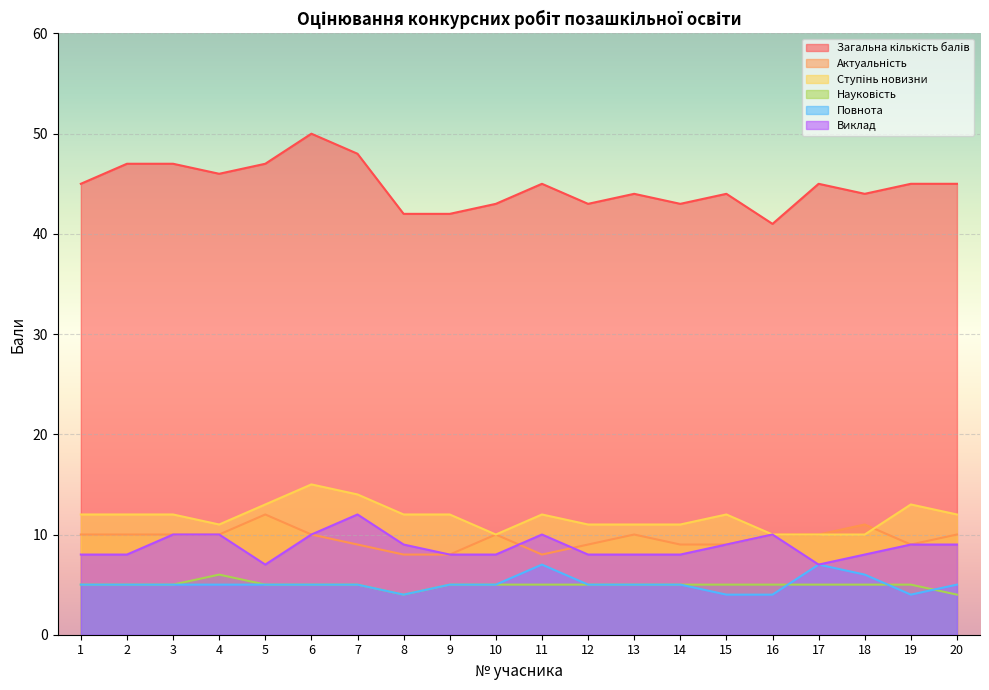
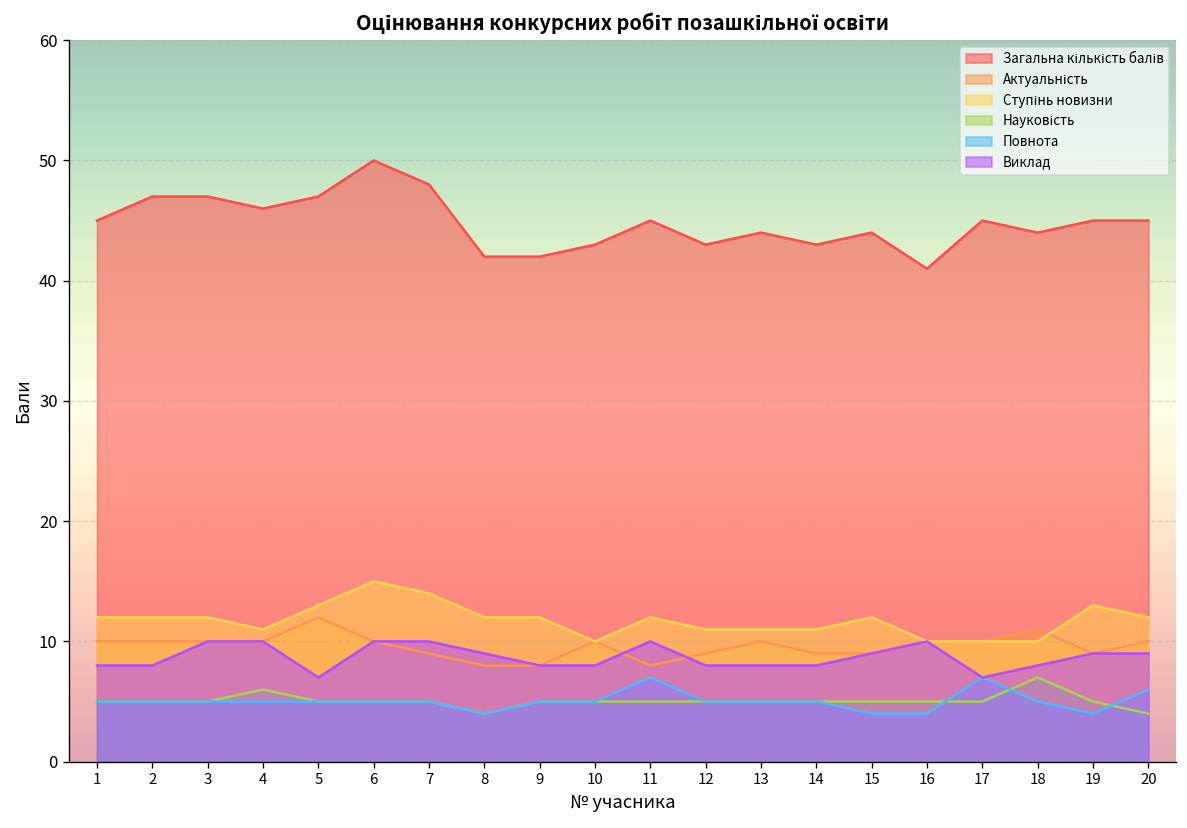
Виклад, 7: 12 -> 10
Науковість, 18: 5 -> 7
Повнота, 18: 6 -> 5
Повнота, 20: 5 -> 6
